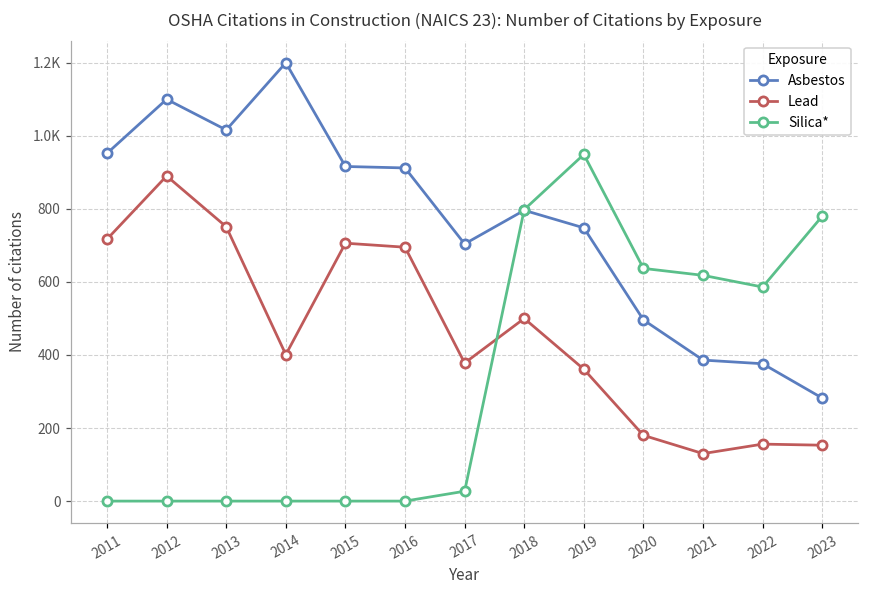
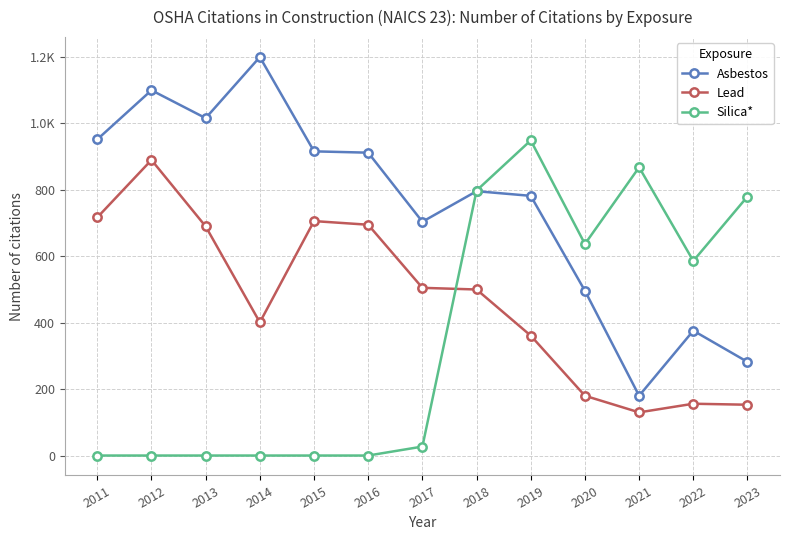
Lead, 2013: 750 -> 690
Lead, 2017: 380 -> 510
Asbestos, 2019: 750 -> 780
Asbestos, 2021: 390 -> 180
Silica*, 2021: 620 -> 870
